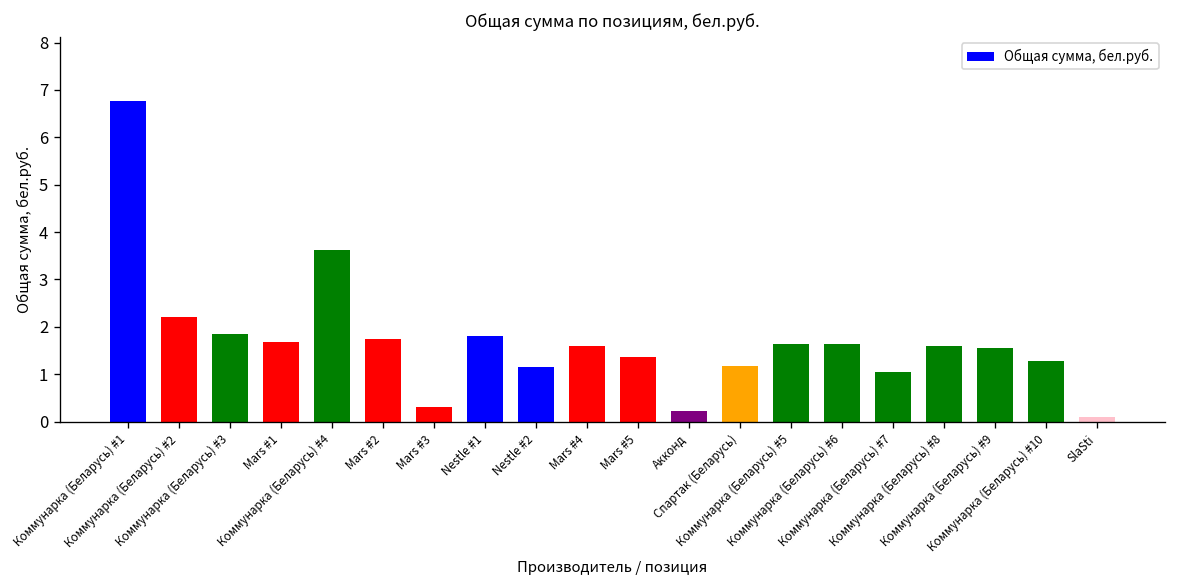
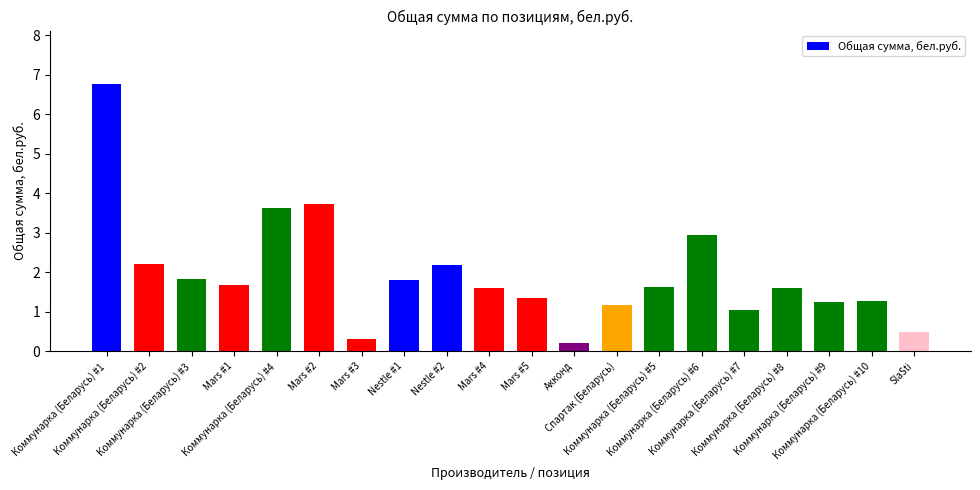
Mars #2: 1.8 -> 3.7
Nestle #2: 1.2 -> 2.2
Коммунарка (Беларусь) #6: 1.6 -> 2.9
Коммунарка (Беларусь) #9: 1.6 -> 1.2
SlaSti: 0.1 -> 0.5
